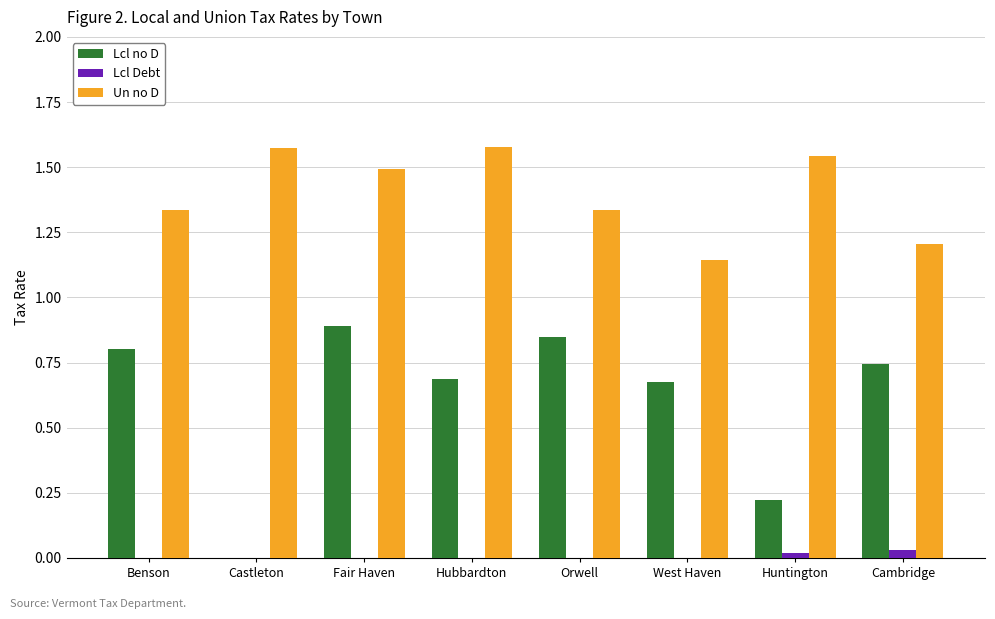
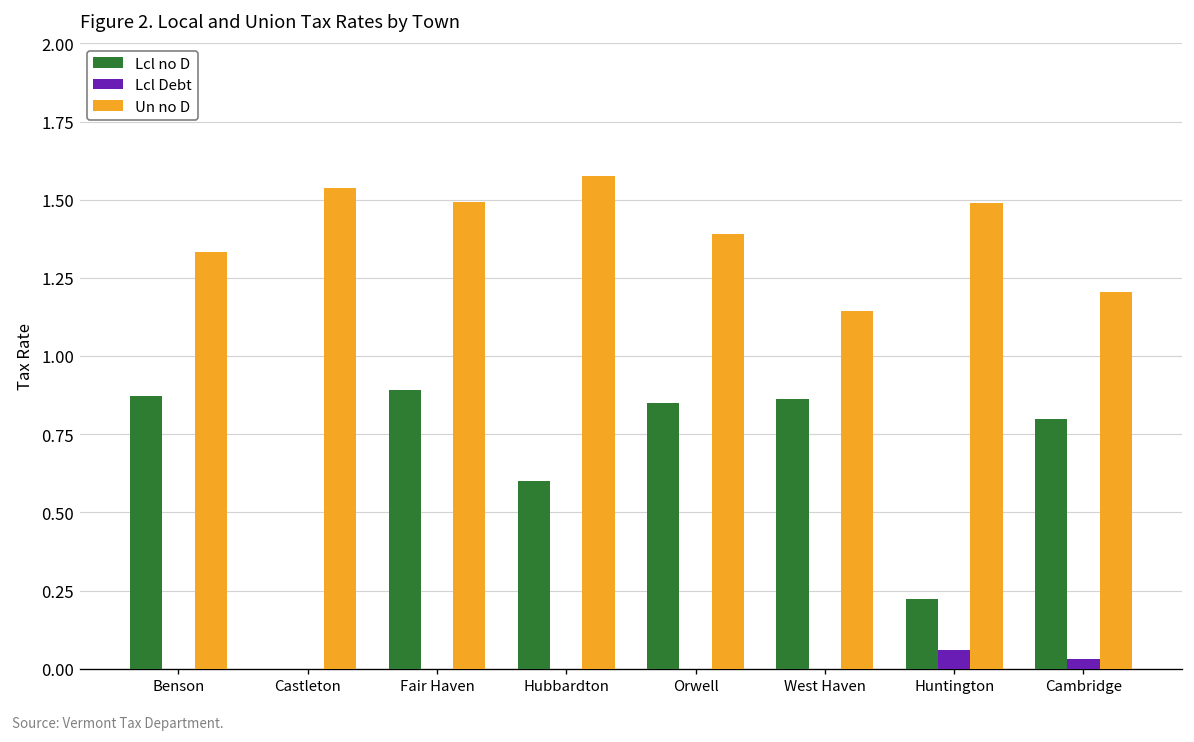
Lcl no D, Benson: 0.80 -> 0.87
Un no D, Castleton: 1.57 -> 1.54
Lcl no D, Hubbardton: 0.69 -> 0.60
Un no D, Orwell: 1.34 -> 1.39
Lcl no D, West Haven: 0.68 -> 0.86
Lcl Debt, Huntington: 0.02 -> 0.06
Un no D, Huntington: 1.54 -> 1.49
Lcl no D, Cambridge: 0.74 -> 0.80
